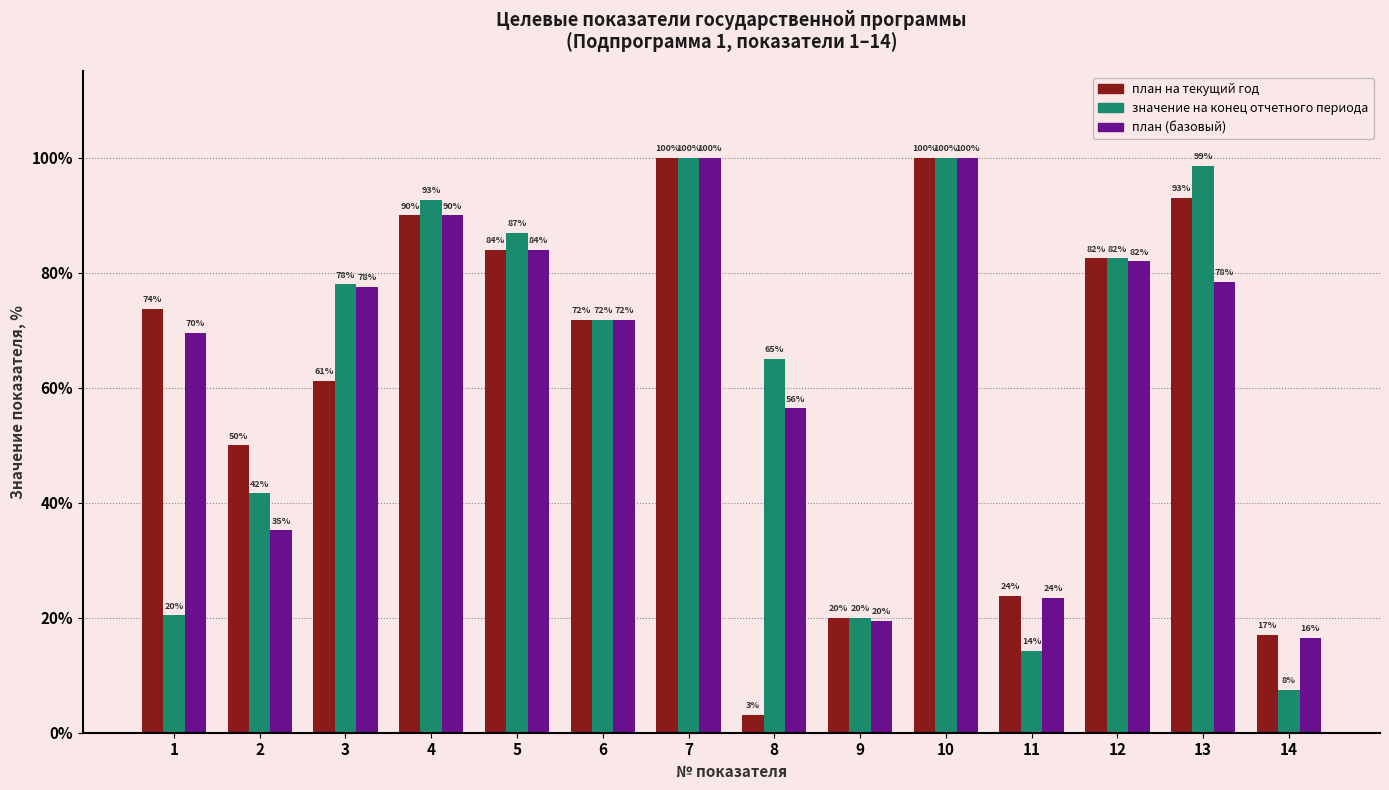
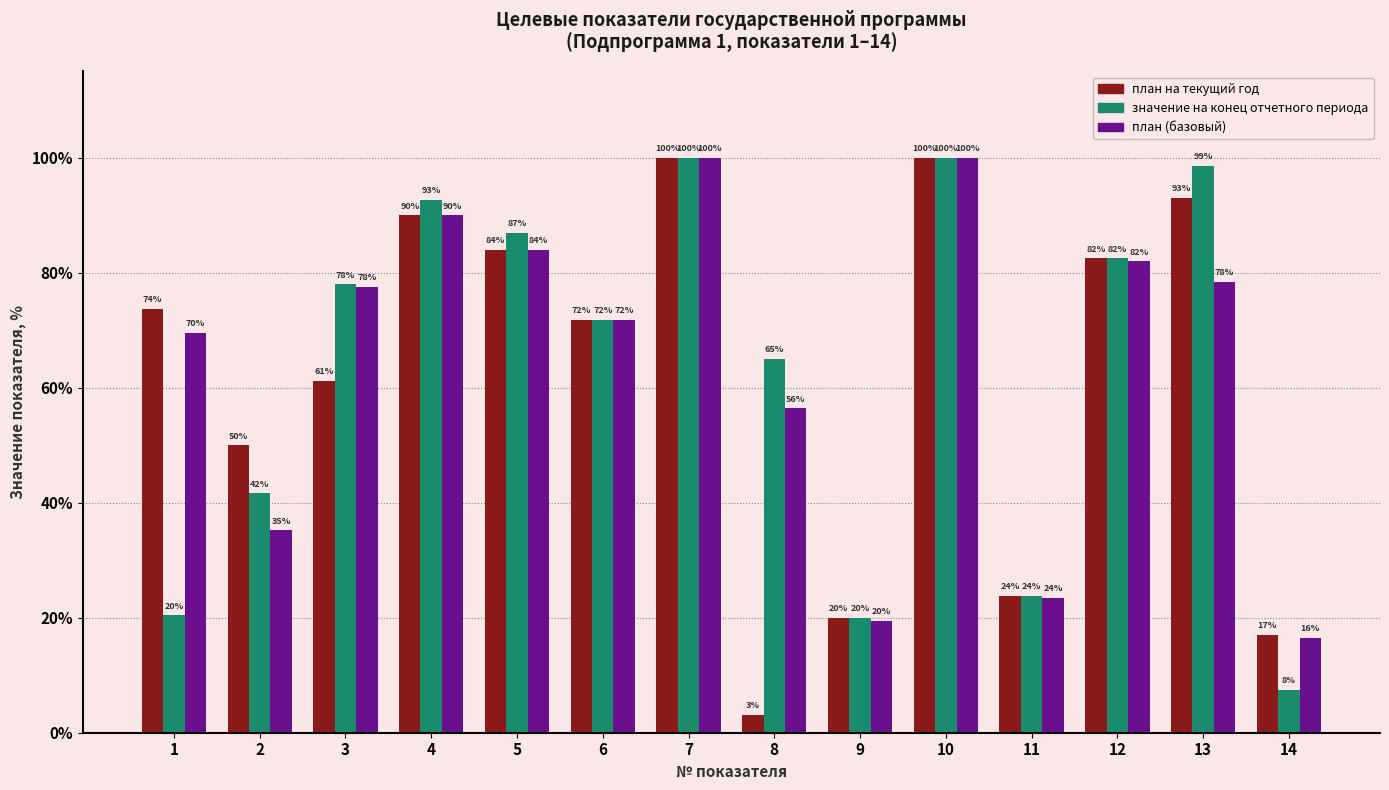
значение на конец отчетного периода, 11: 14% -> 24%
